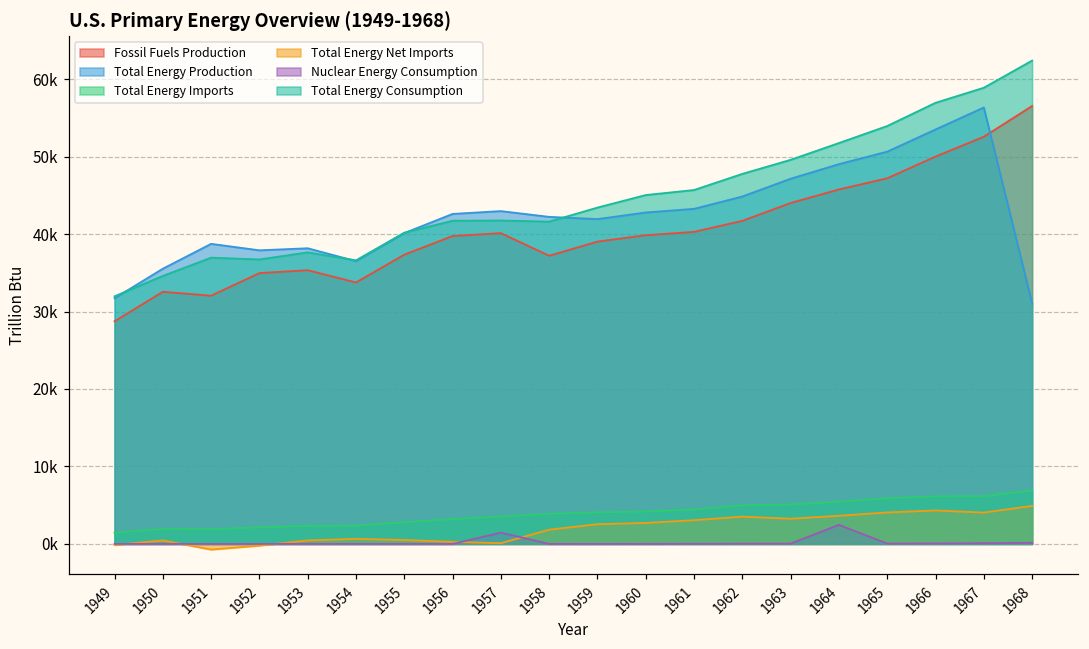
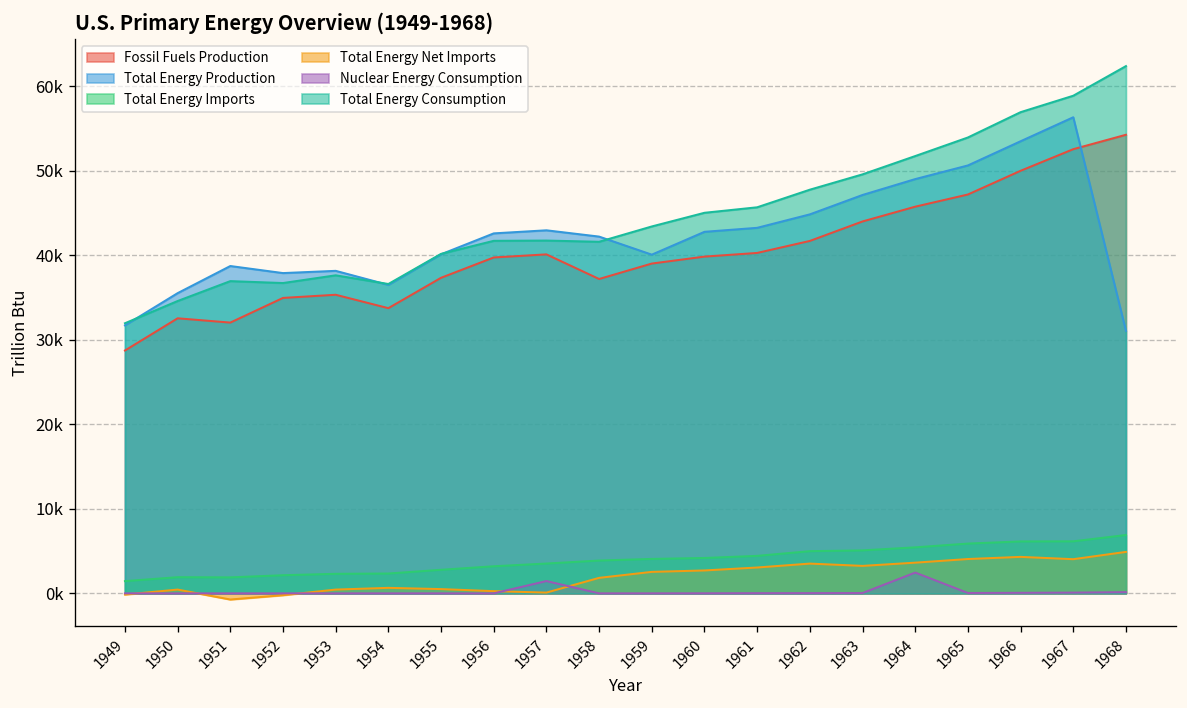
Total Energy Production, 1959: 42000 -> 40000
Fossil Fuels Production, 1968: 57000 -> 54000
